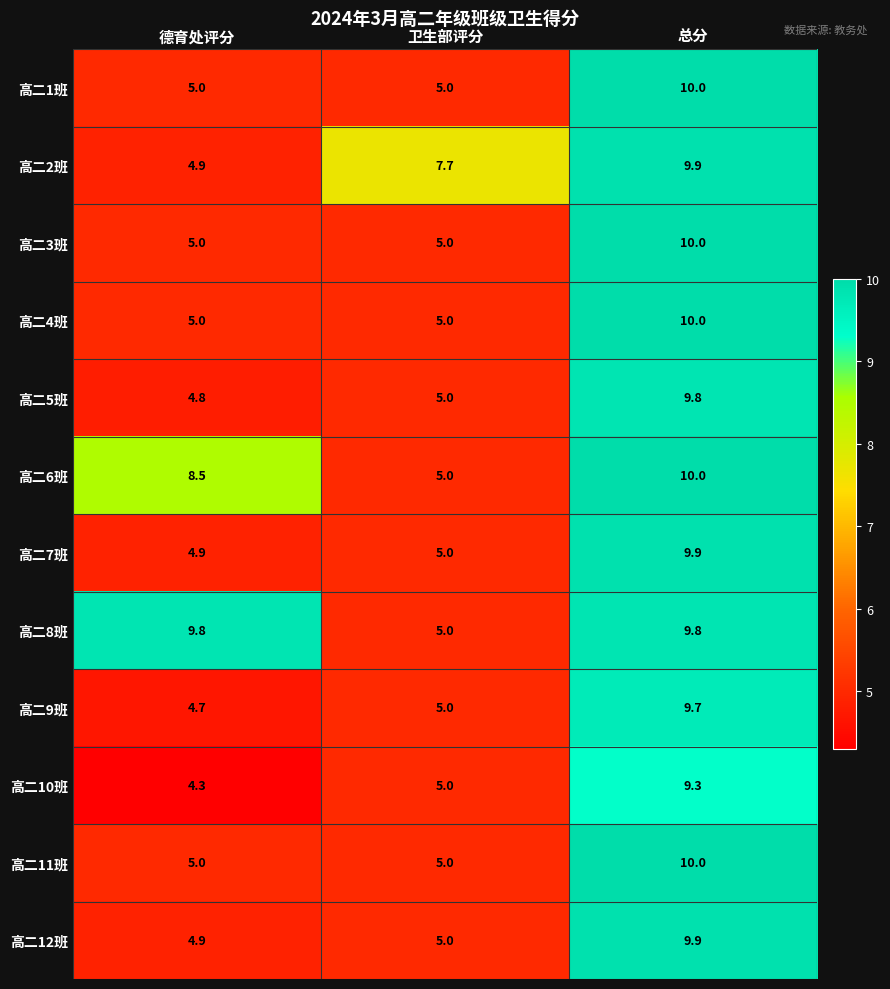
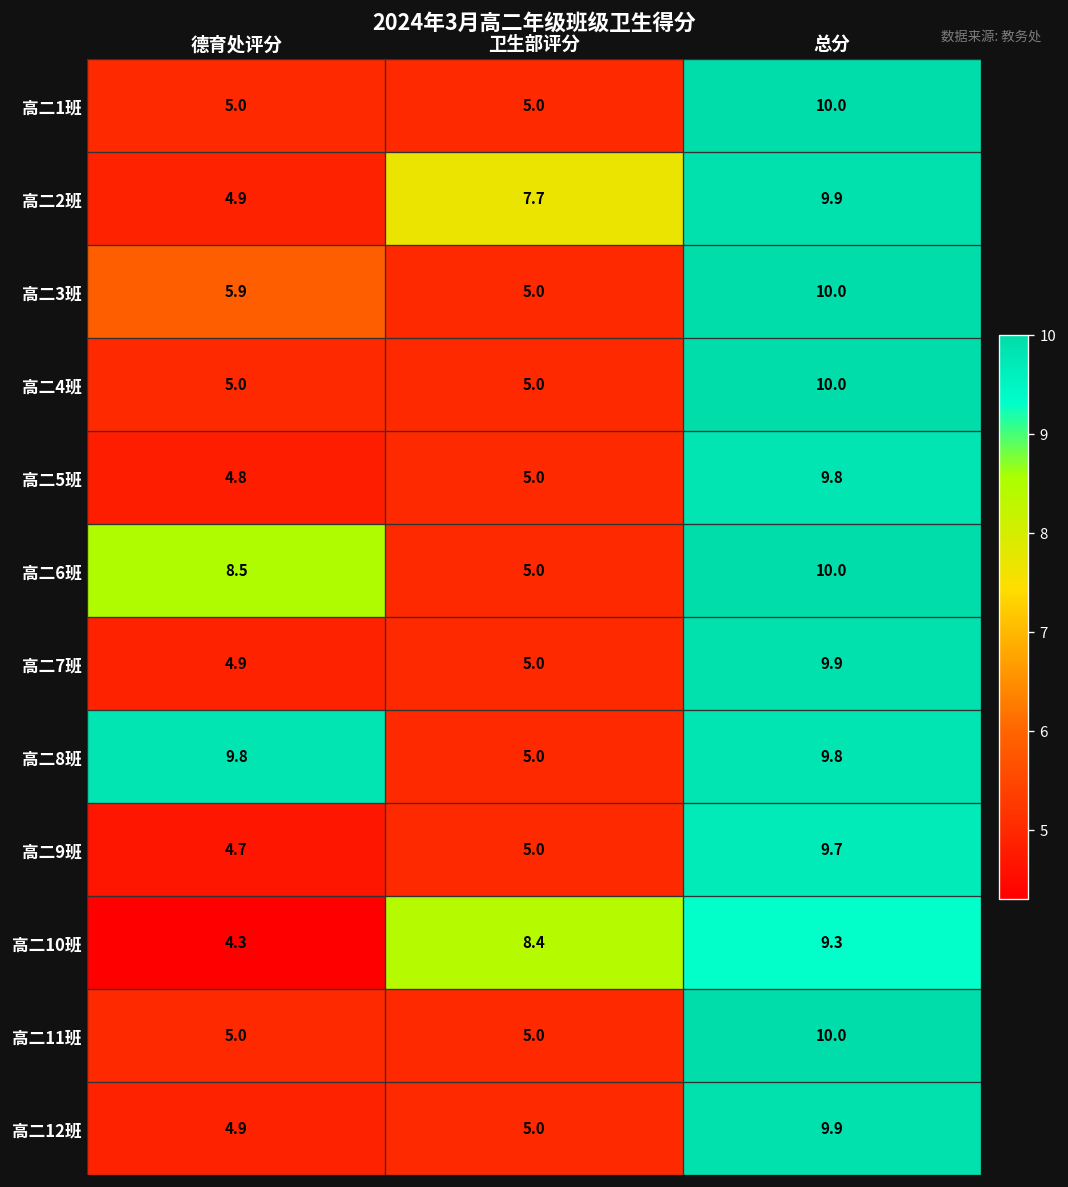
高二3班, 德育处评分: 5.0 -> 5.9
高二10班, 卫生部评分: 5.0 -> 8.4
